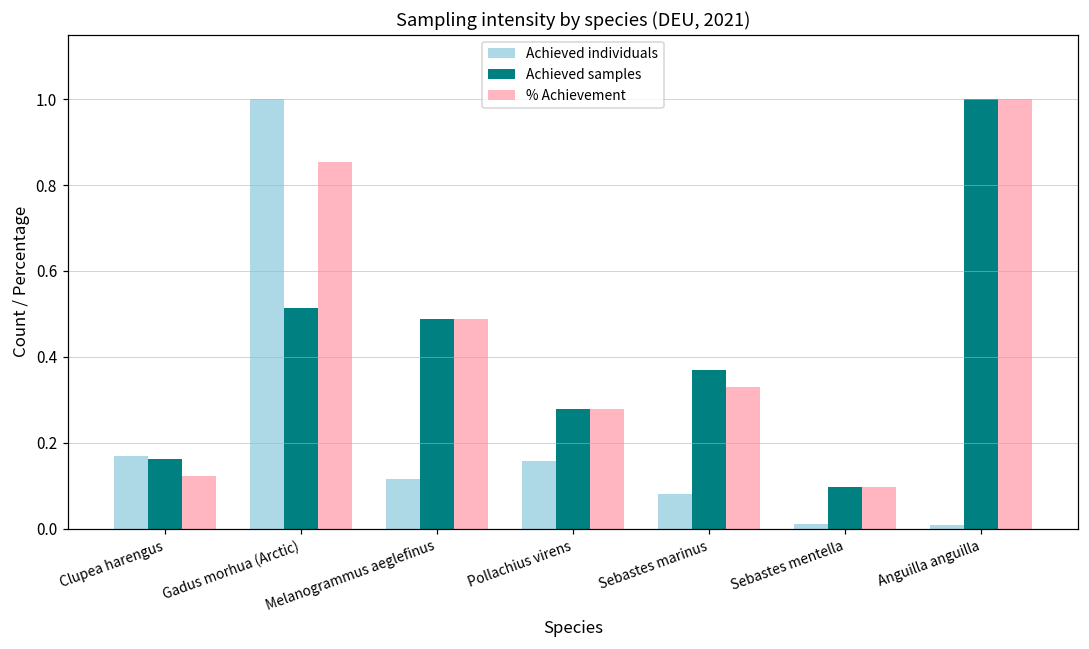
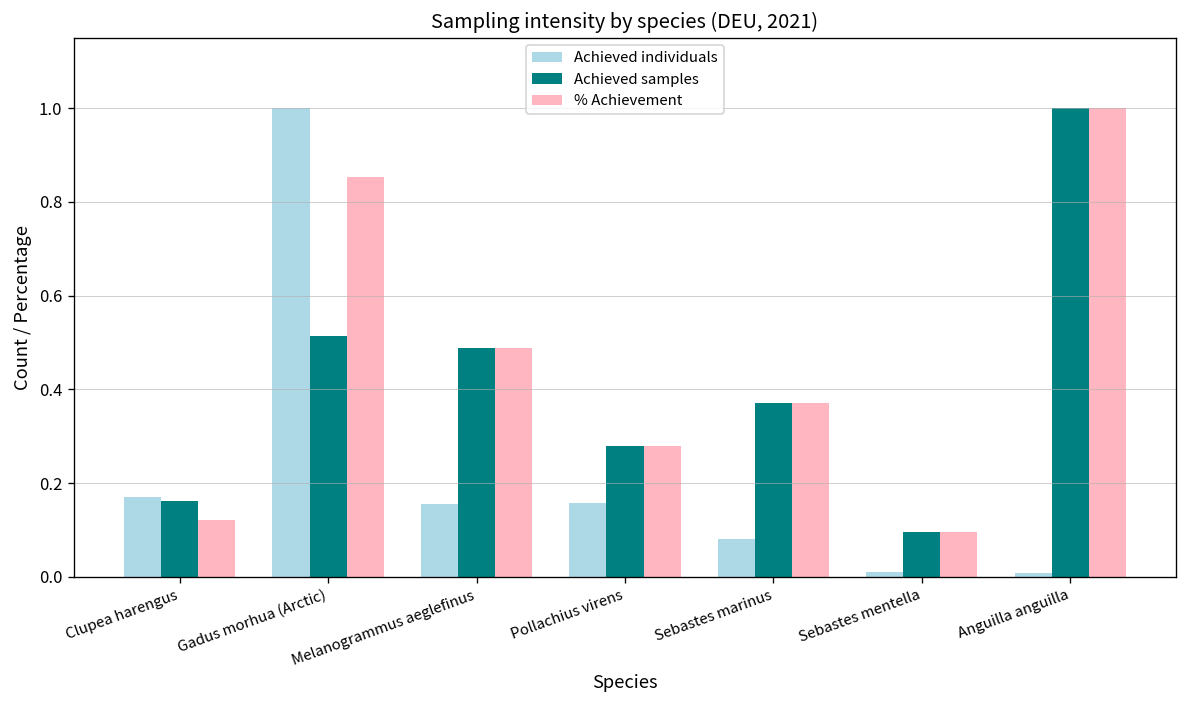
Achieved individuals, Melanogrammus aeglefinus: 0.11 -> 0.16
% Achievement, Sebastes marinus: 0.33 -> 0.37
